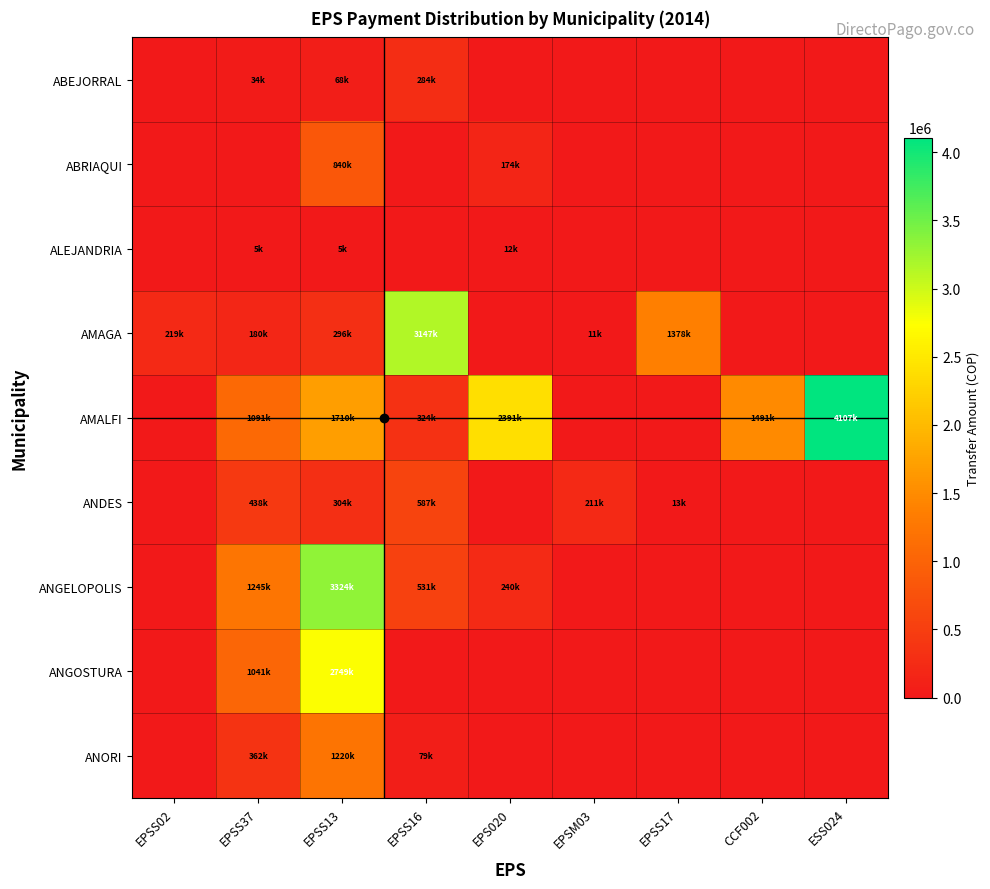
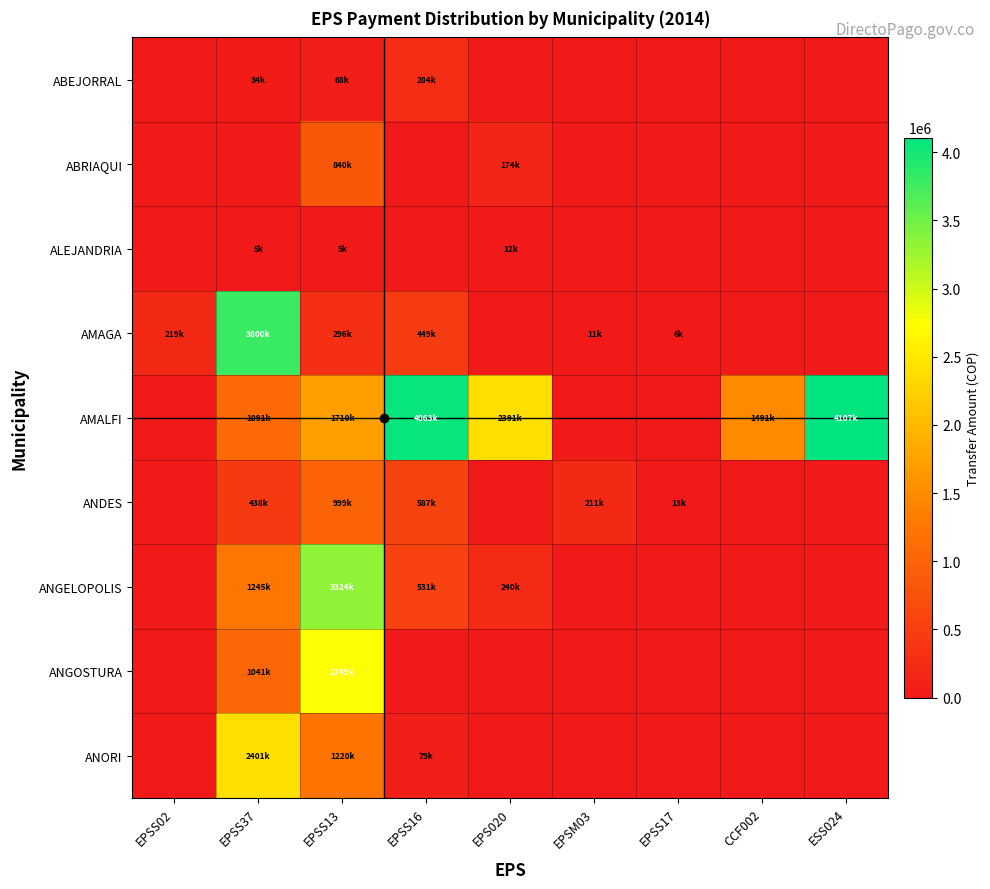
AMAGA, EPSS37: 180k -> 3800k
AMAGA, EPSS16: 3147k -> 449k
AMAGA, EPSS17: 1378k -> 6k
AMALFI, EPSS16: 324k -> 4063k
ANDES, EPSS13: 304k -> 999k
ANORI, EPSS37: 362k -> 2401k
